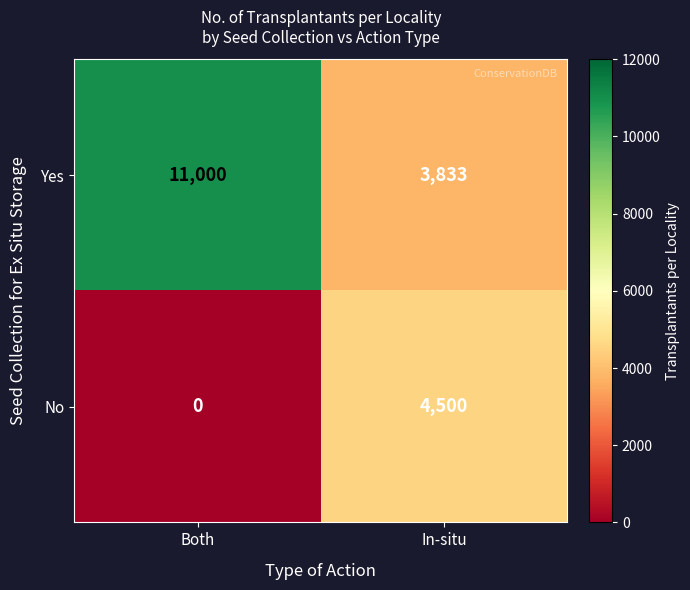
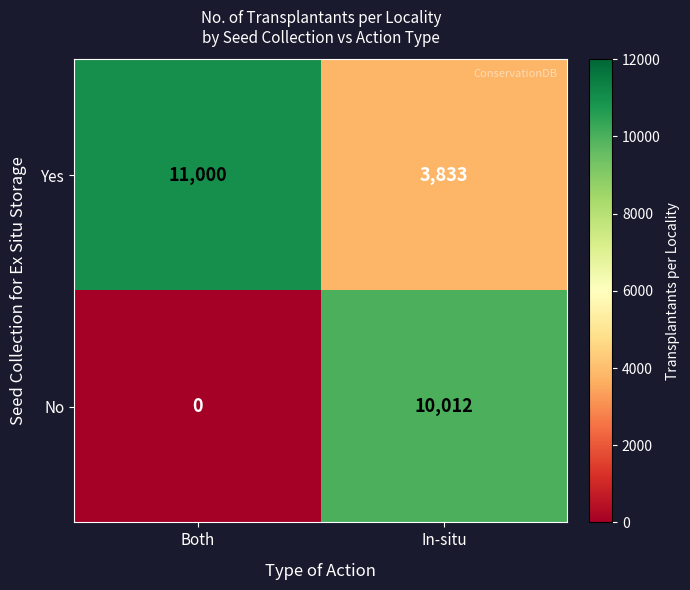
No, In-situ: 4,500 -> 10,012
